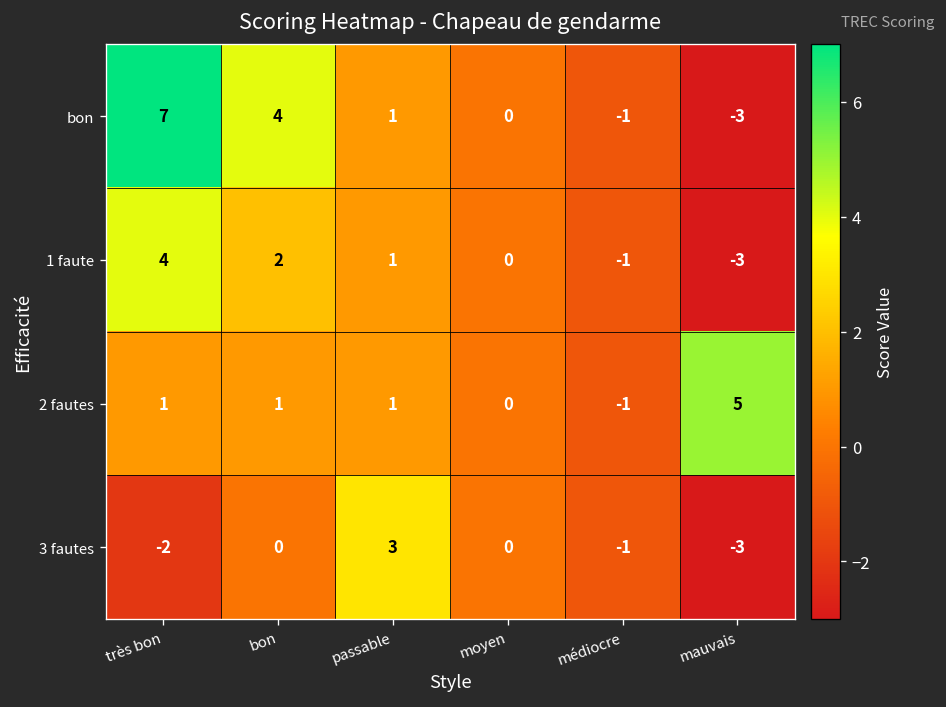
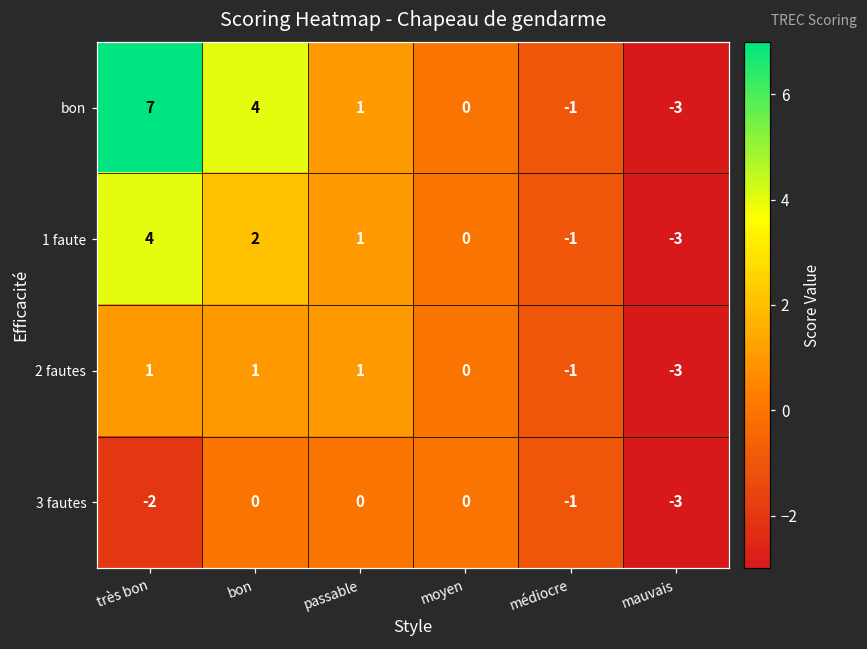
2 fautes, mauvais: 5 -> -3
3 fautes, passable: 3 -> 0
